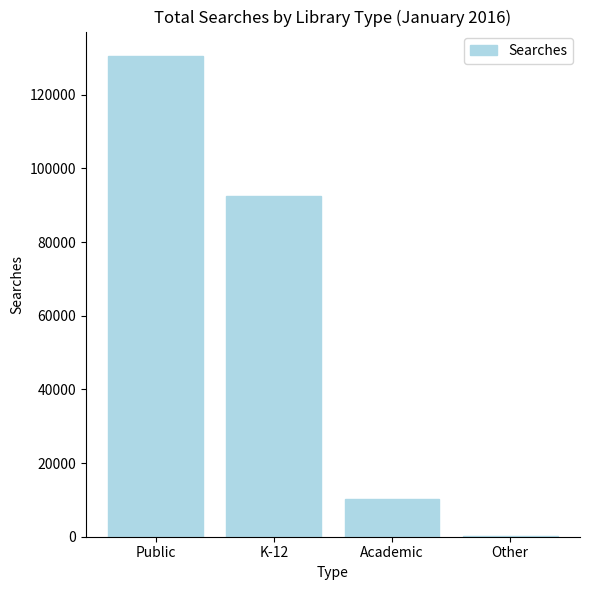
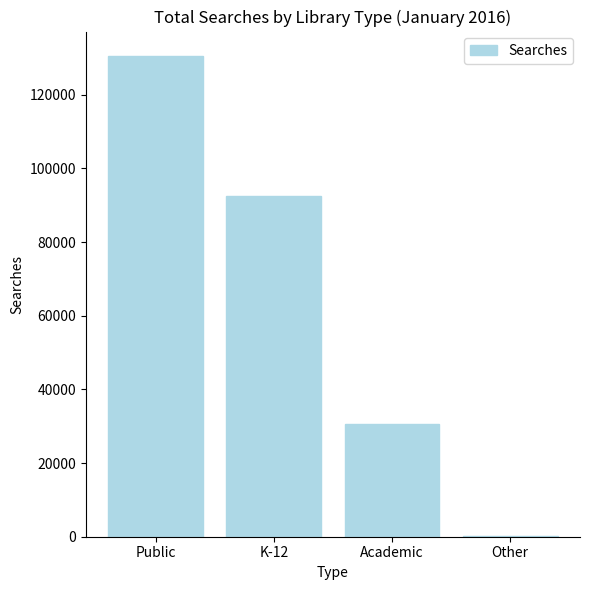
Academic: 10000 -> 31000
